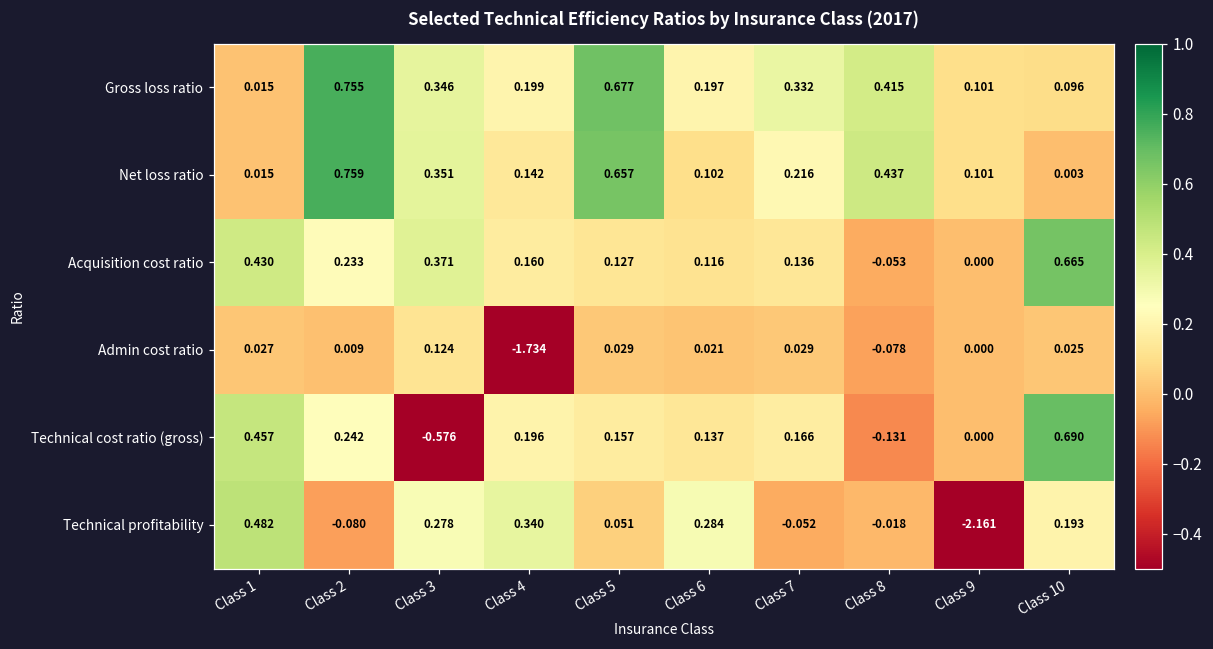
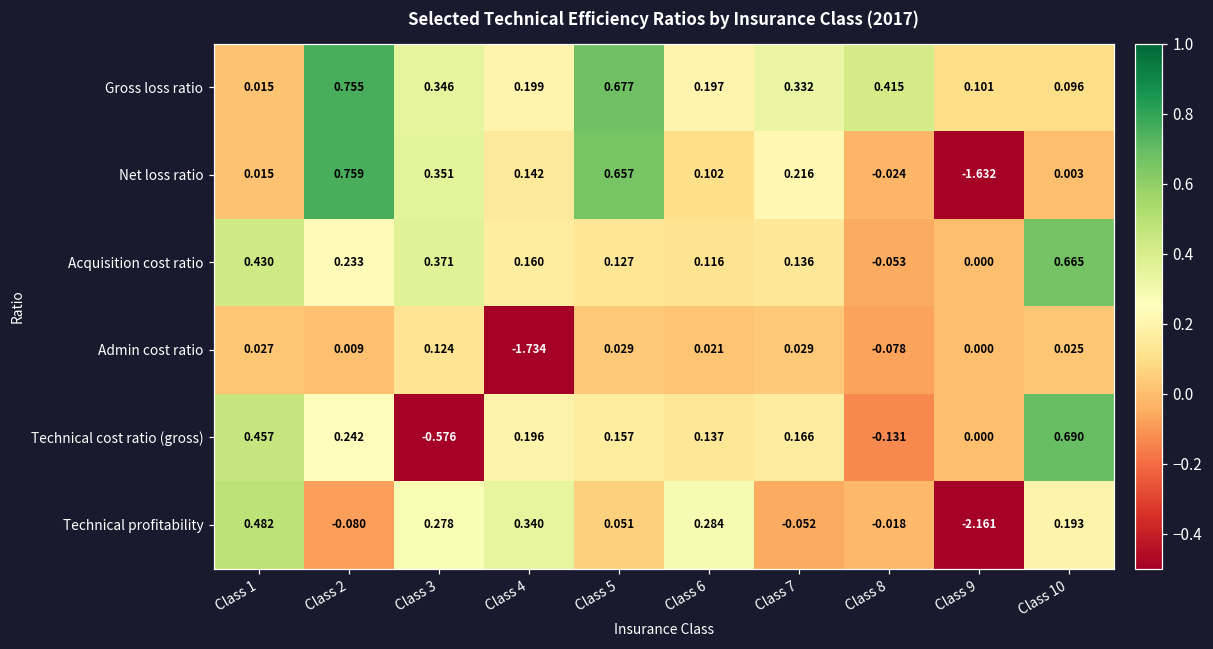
Net loss ratio, Class 8: 0.437 -> -0.024
Net loss ratio, Class 9: 0.101 -> -1.632
